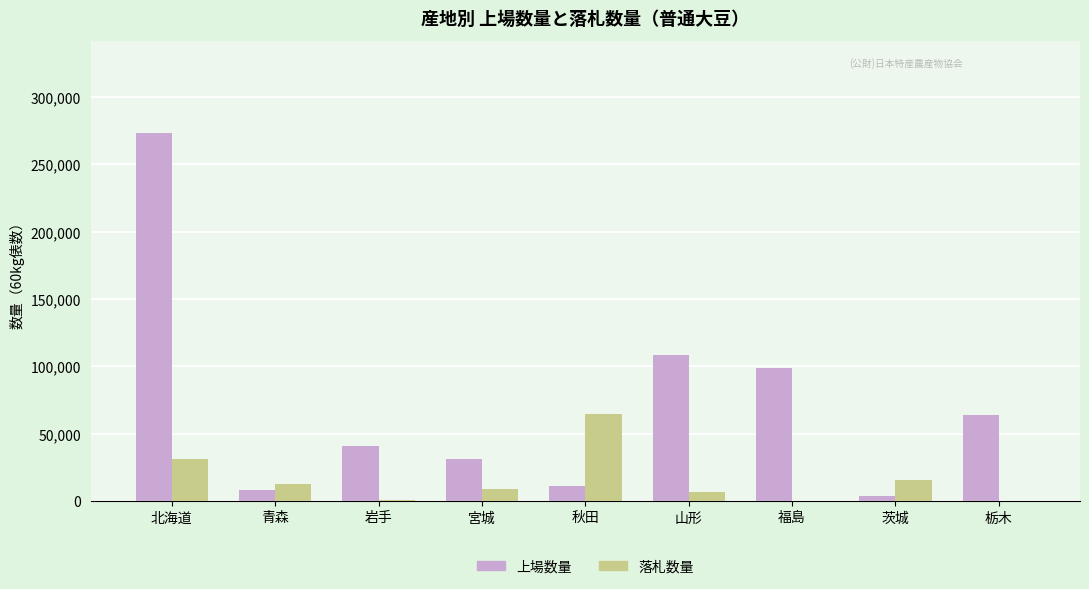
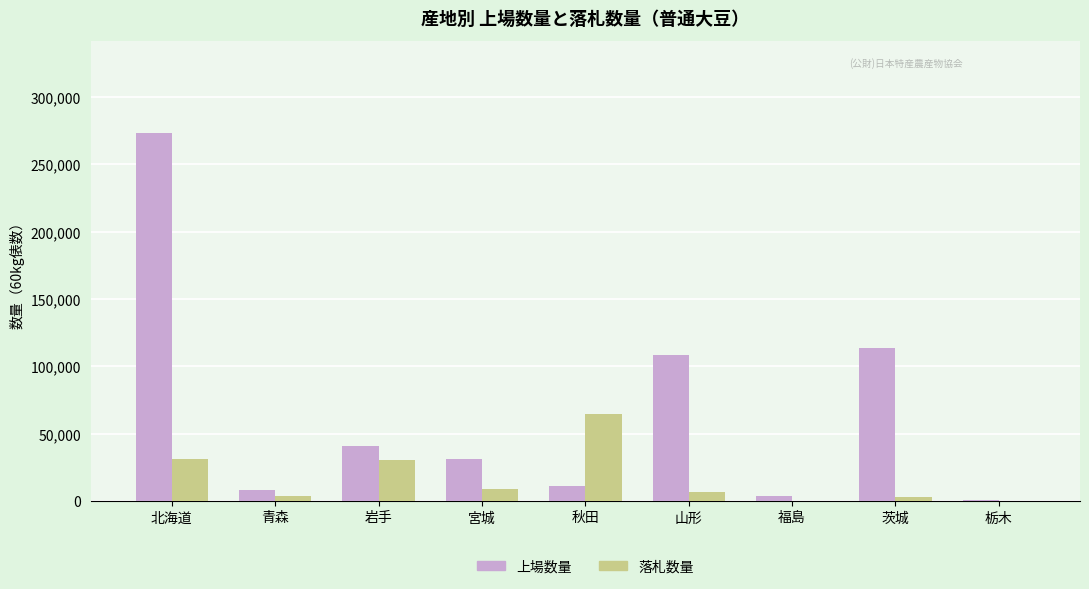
落札数量, 青森: 12,000 -> 4,000
落札数量, 岩手: 0 -> 30,000
上場数量, 福島: 98,000 -> 4,000
上場数量, 茨城: 4,000 -> 114,000
落札数量, 茨城: 15,000 -> 3,000
上場数量, 栃木: 64,000 -> 0
